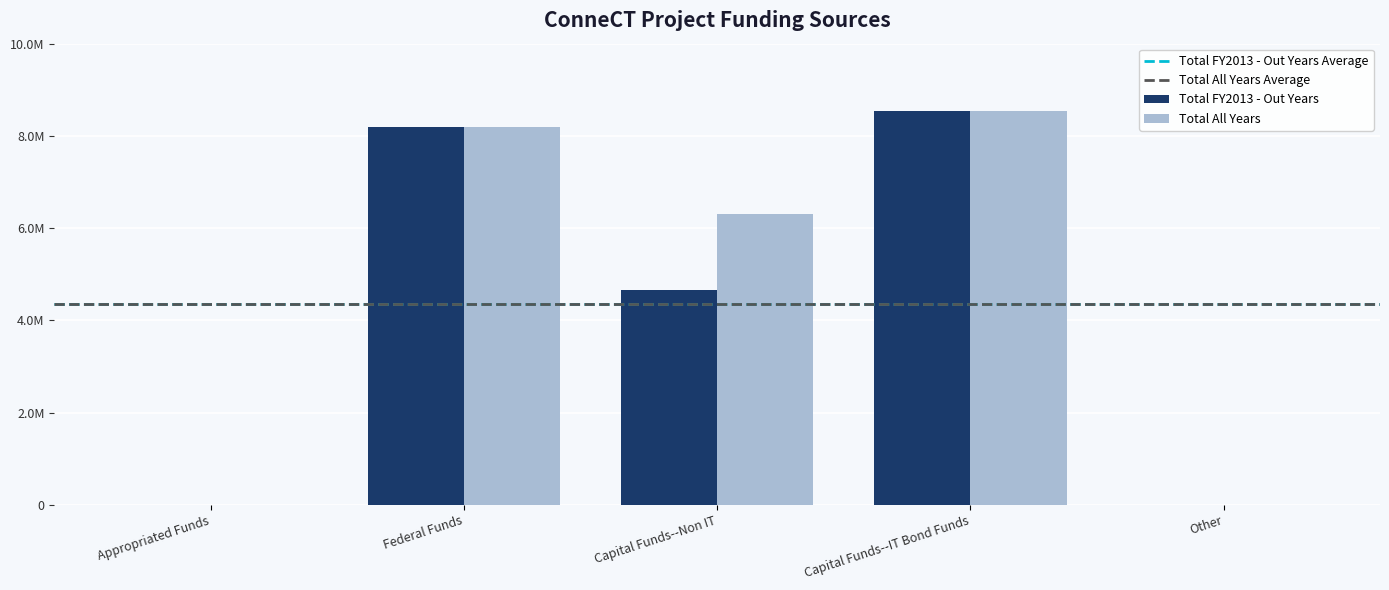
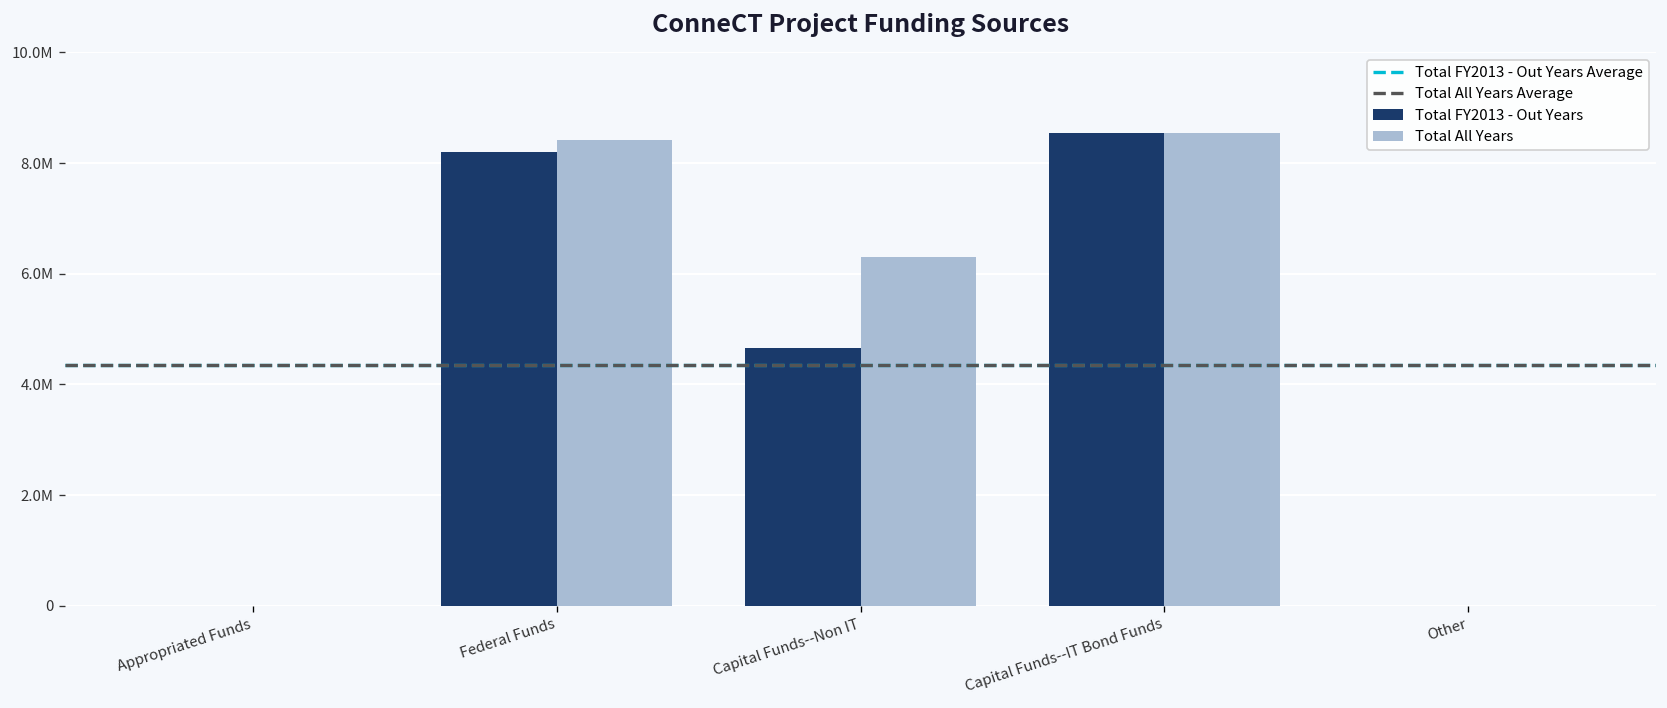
Total All Years, Federal Funds: 8200000 -> 8400000
